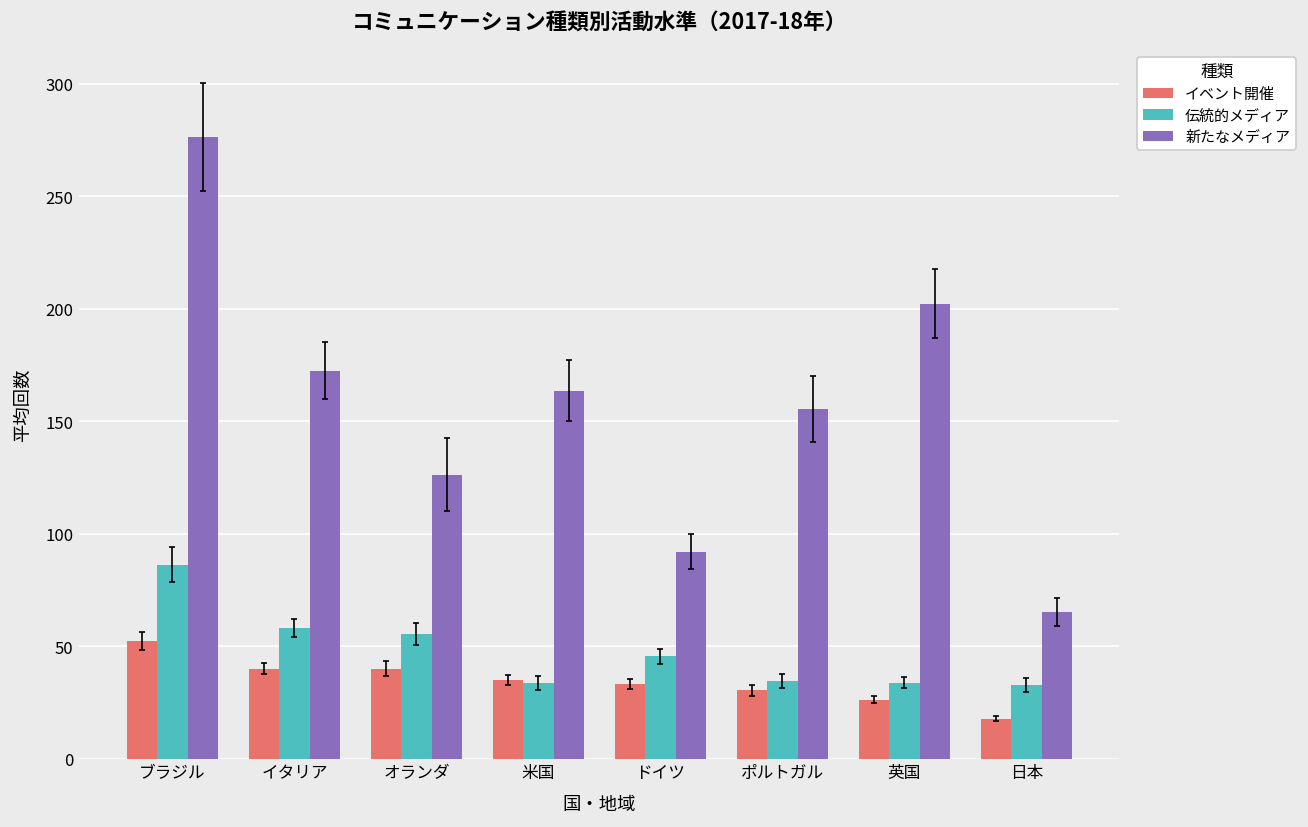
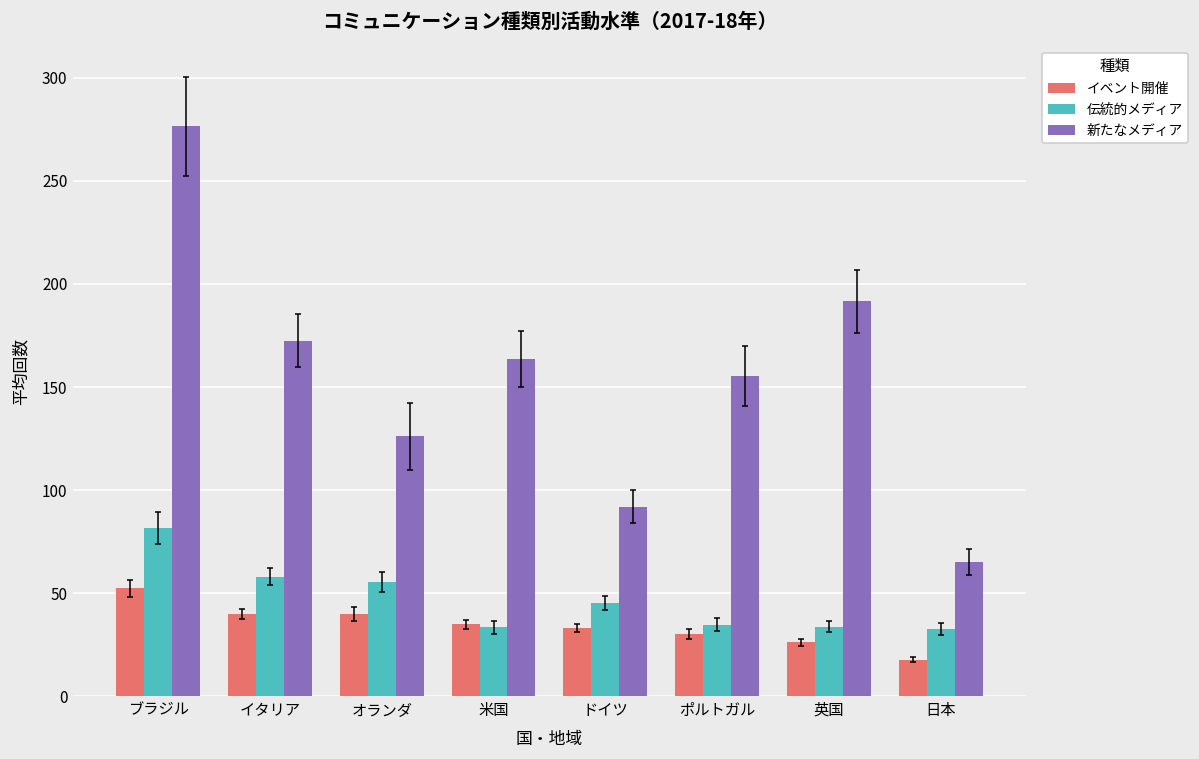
伝統的メディア, ブラジル: 86 -> 81
新たなメディア, 英国: 202 -> 192
